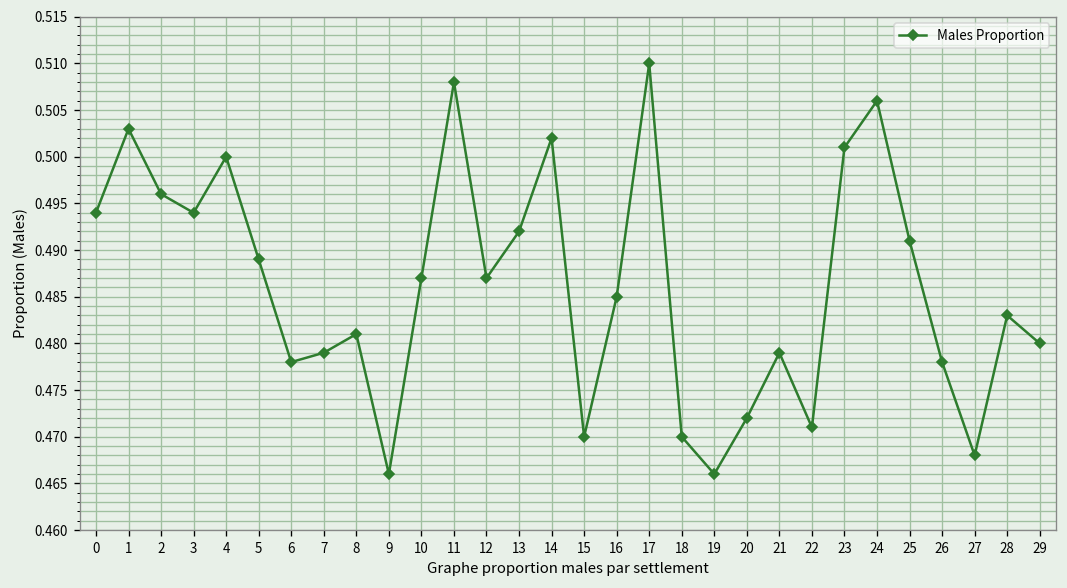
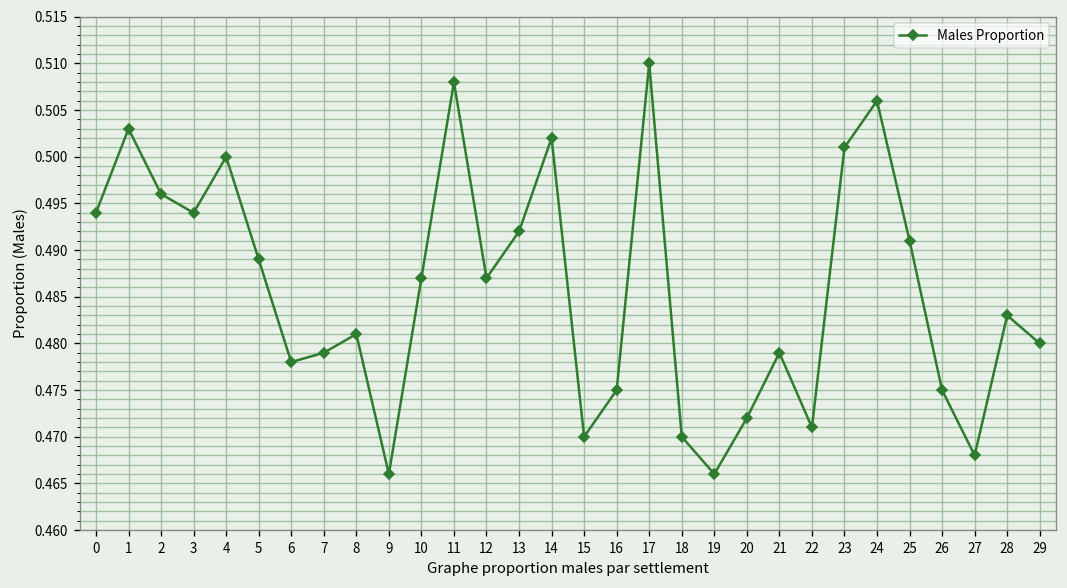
16: 0.485 -> 0.475
26: 0.478 -> 0.475
